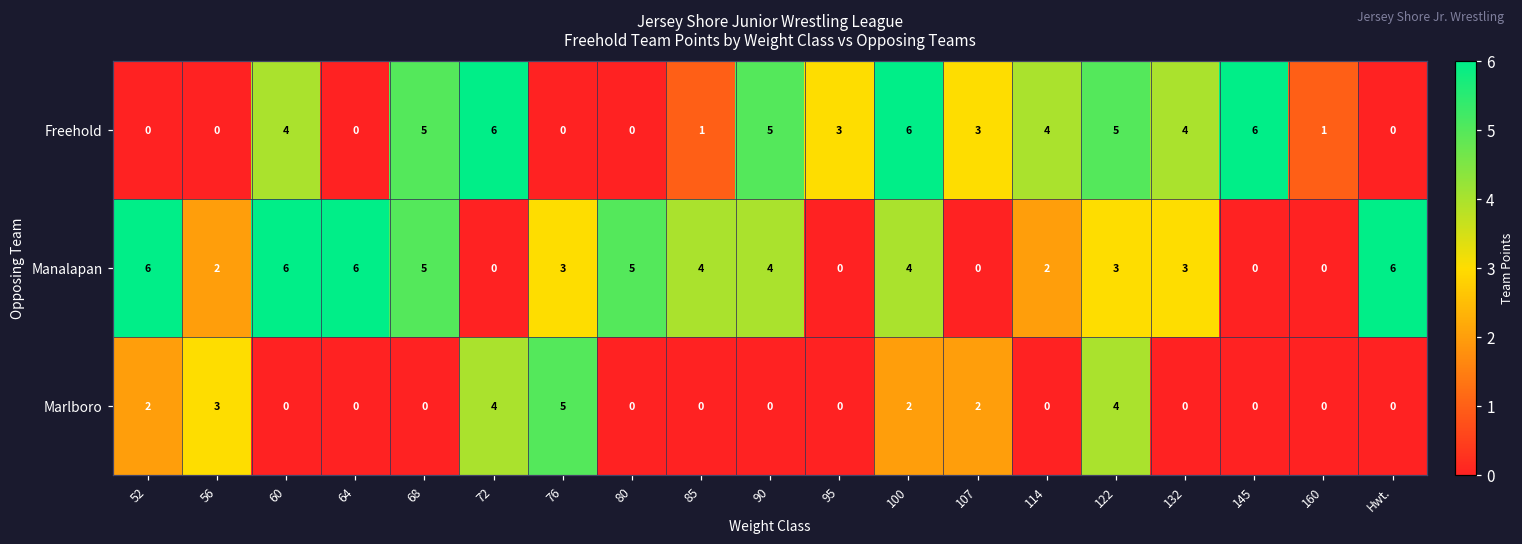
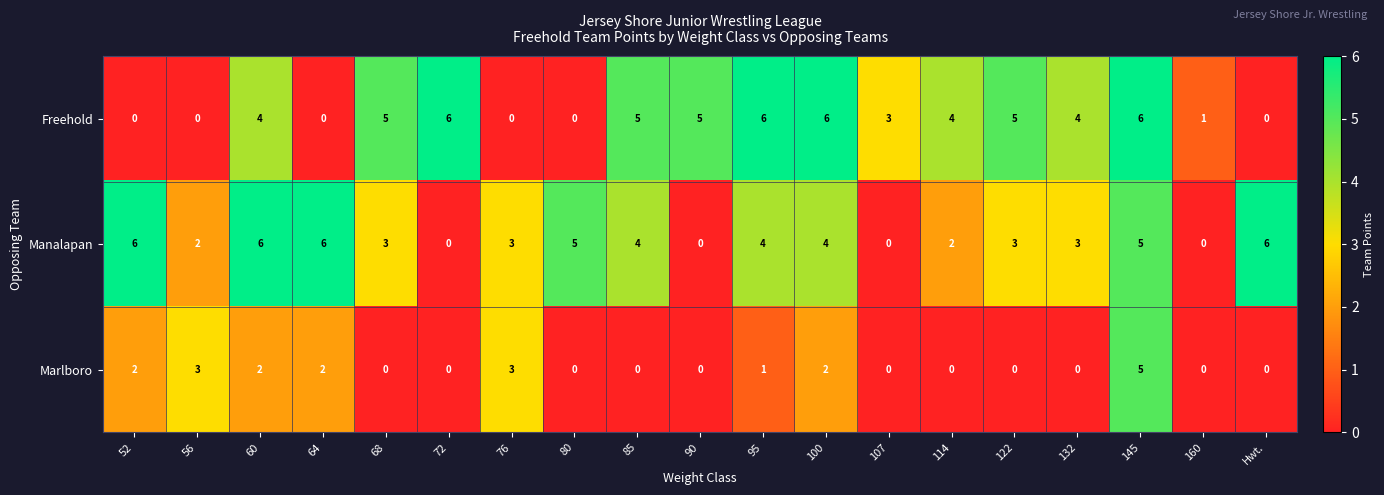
Freehold, 85: 1 -> 5
Freehold, 95: 3 -> 6
Manalapan, 68: 5 -> 3
Manalapan, 90: 4 -> 0
Manalapan, 95: 0 -> 4
Manalapan, 145: 0 -> 5
Marlboro, 60: 0 -> 2
Marlboro, 64: 0 -> 2
Marlboro, 72: 4 -> 0
Marlboro, 76: 5 -> 3
Marlboro, 95: 0 -> 1
Marlboro, 107: 2 -> 0
Marlboro, 122: 4 -> 0
Marlboro, 145: 0 -> 5
